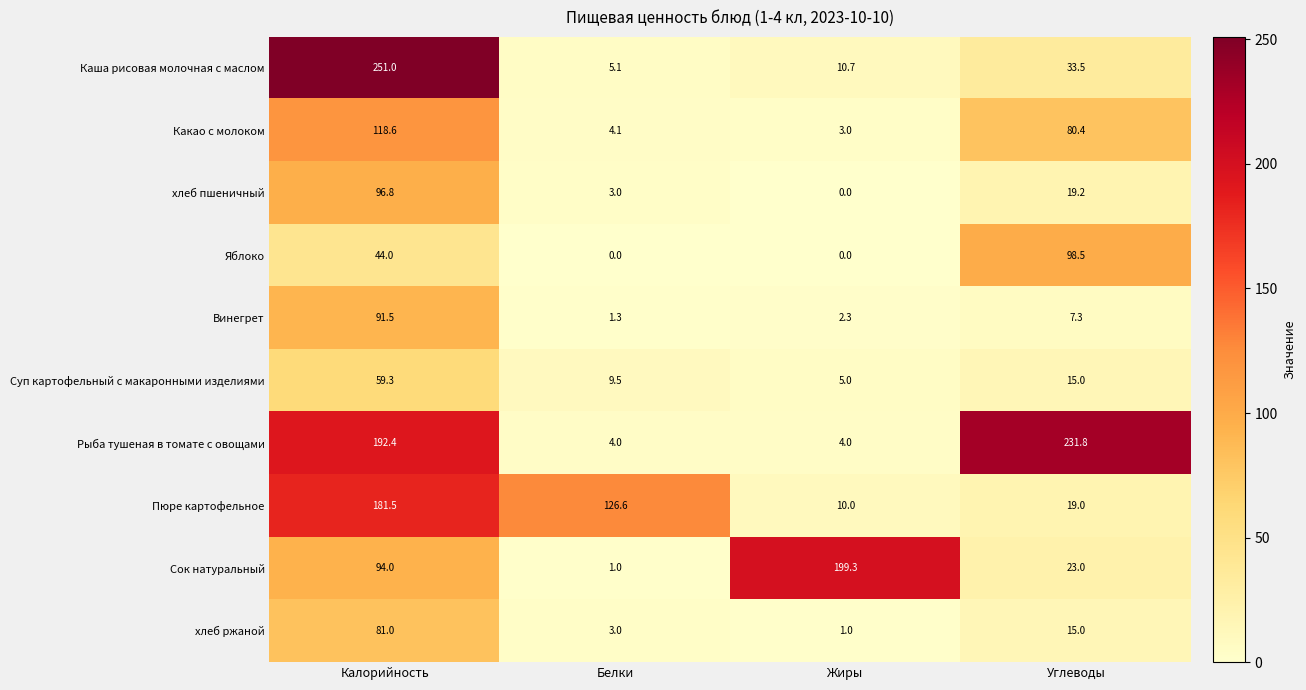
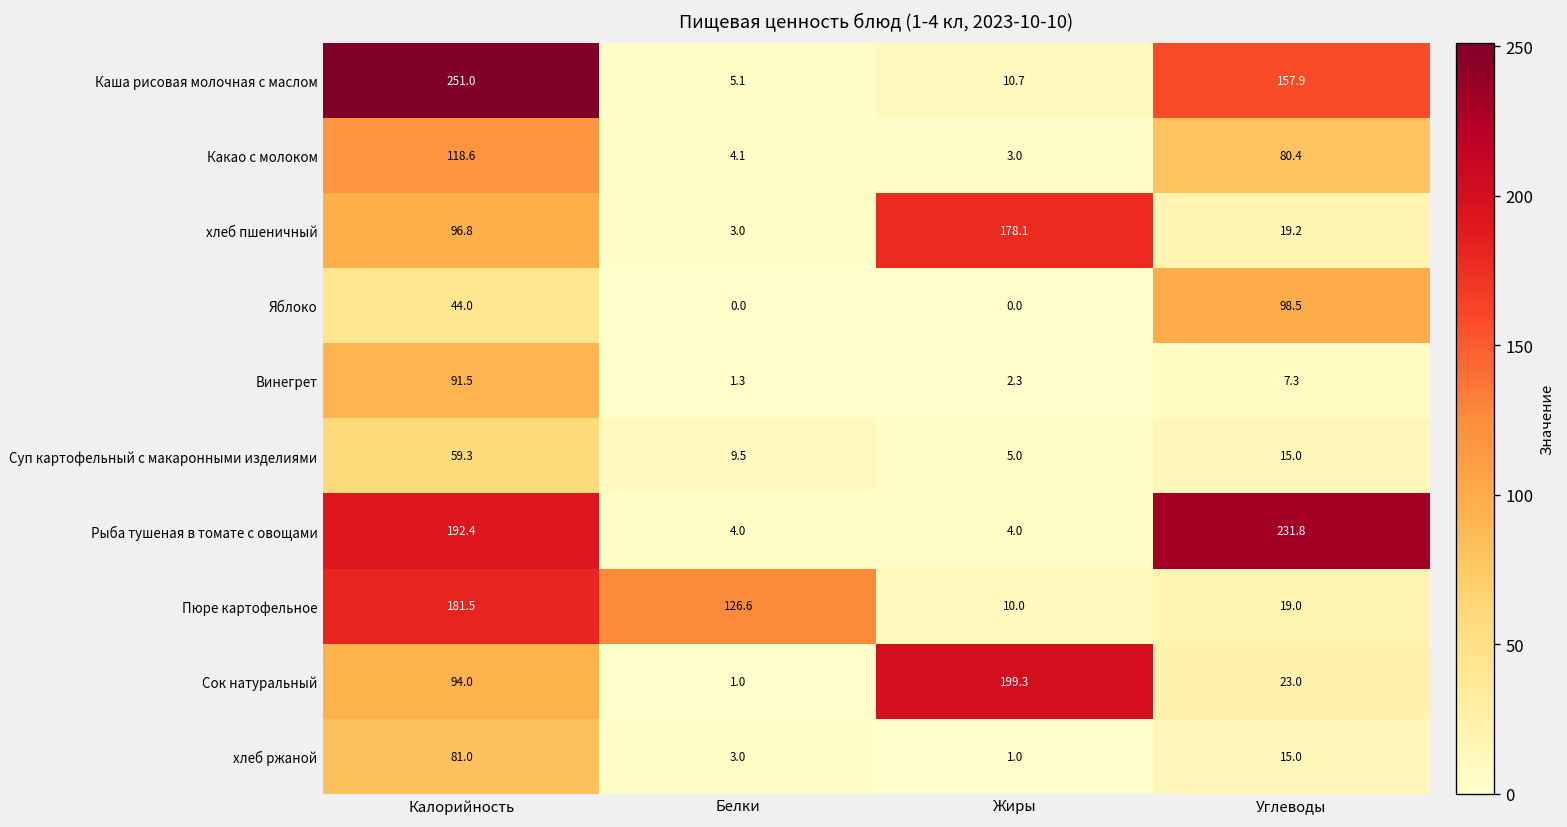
Каша рисовая молочная с маслом, Углеводы: 33.5 -> 157.9
хлеб пшеничный, Жиры: 0.0 -> 178.1
